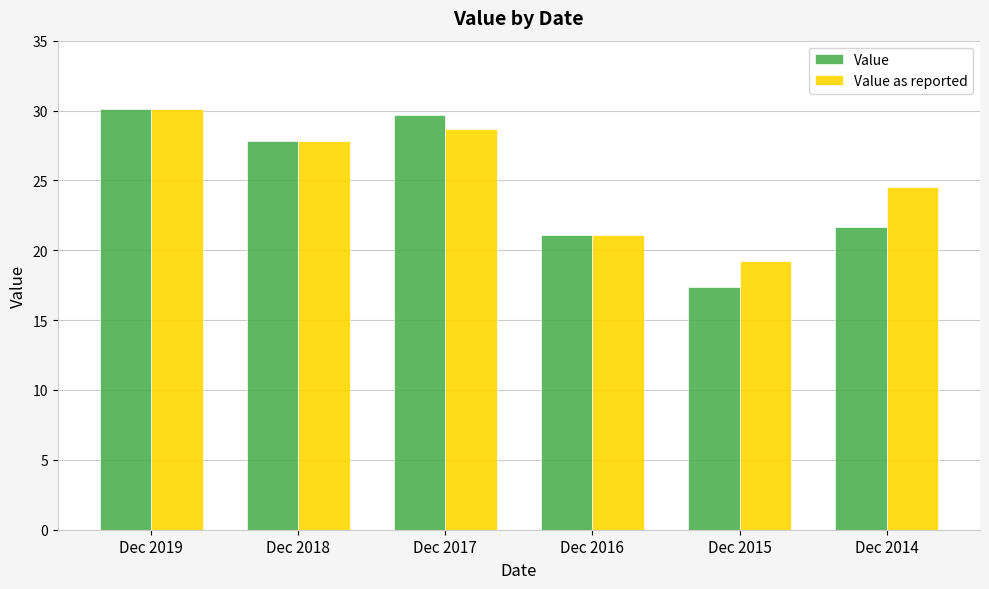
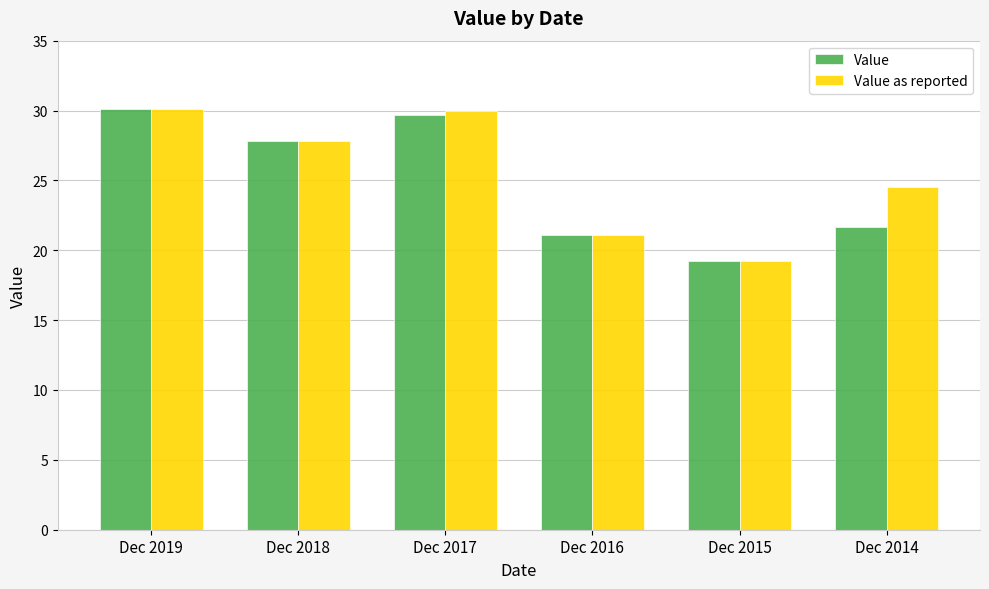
Value as reported, Dec 2017: 28.7 -> 30.0
Value, Dec 2015: 17.4 -> 19.2
